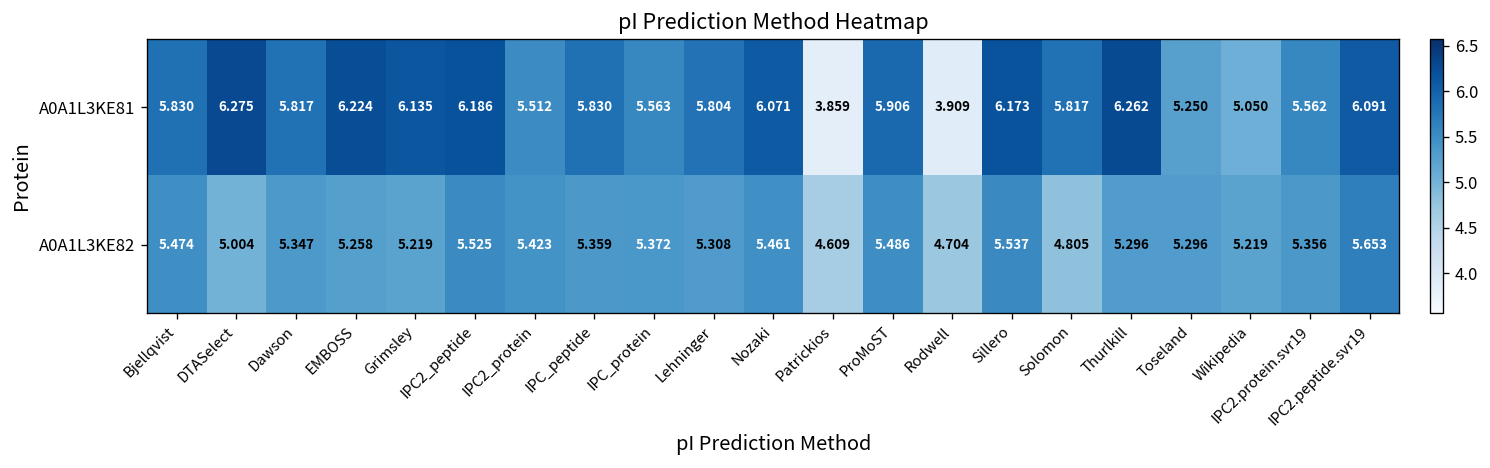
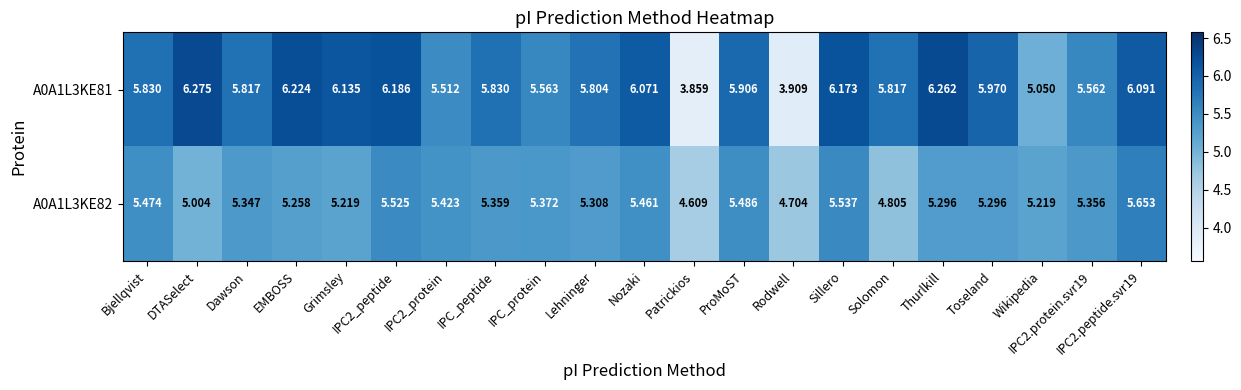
A0A1L3KE81, Toseland: 5.250 -> 5.970
